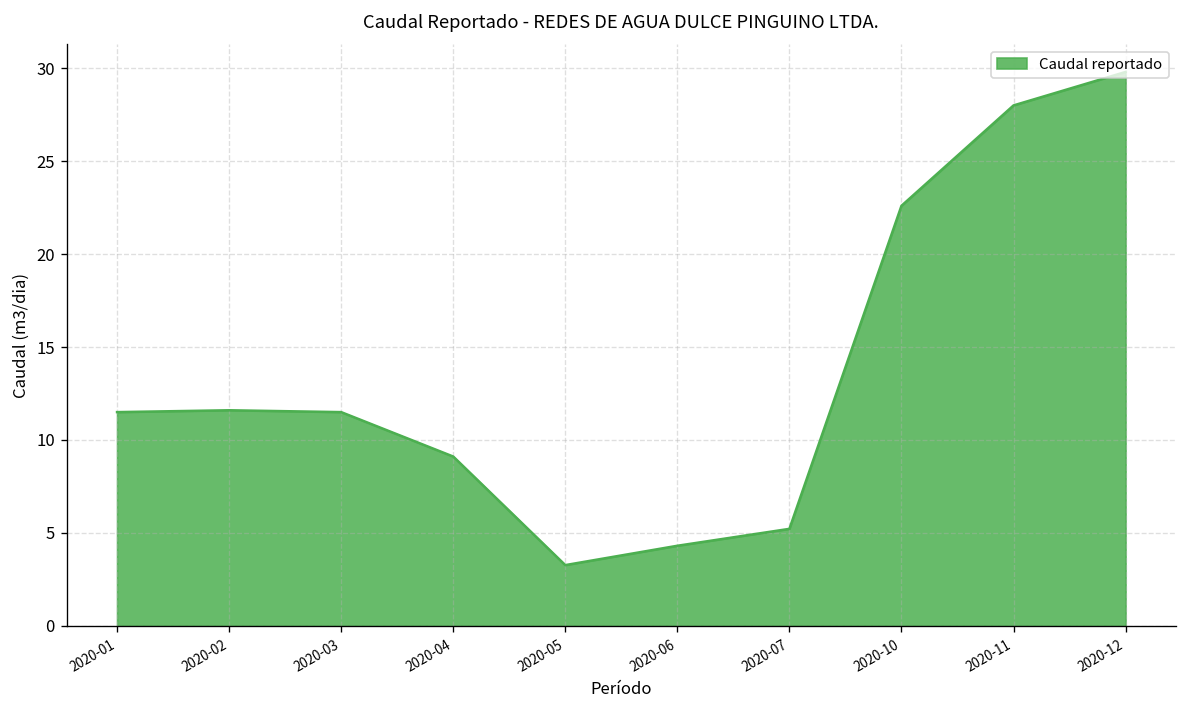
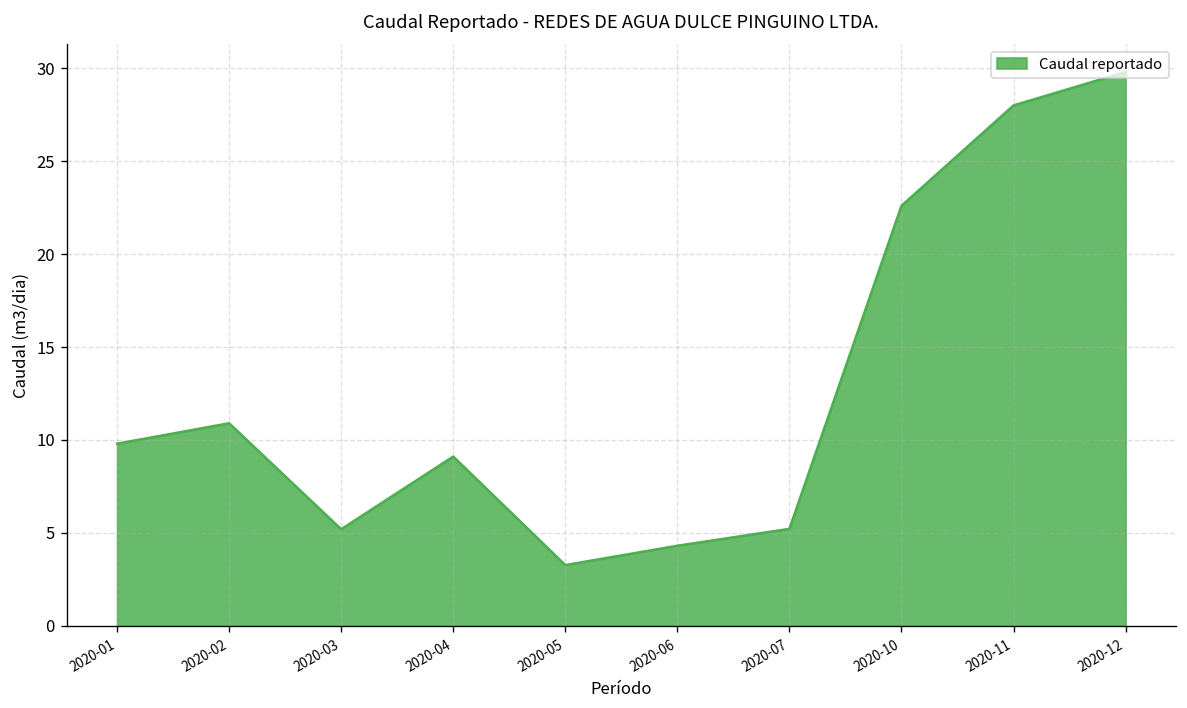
2020-01: 11.5 -> 9.8
2020-02: 11.6 -> 10.9
2020-03: 11.5 -> 5.2
